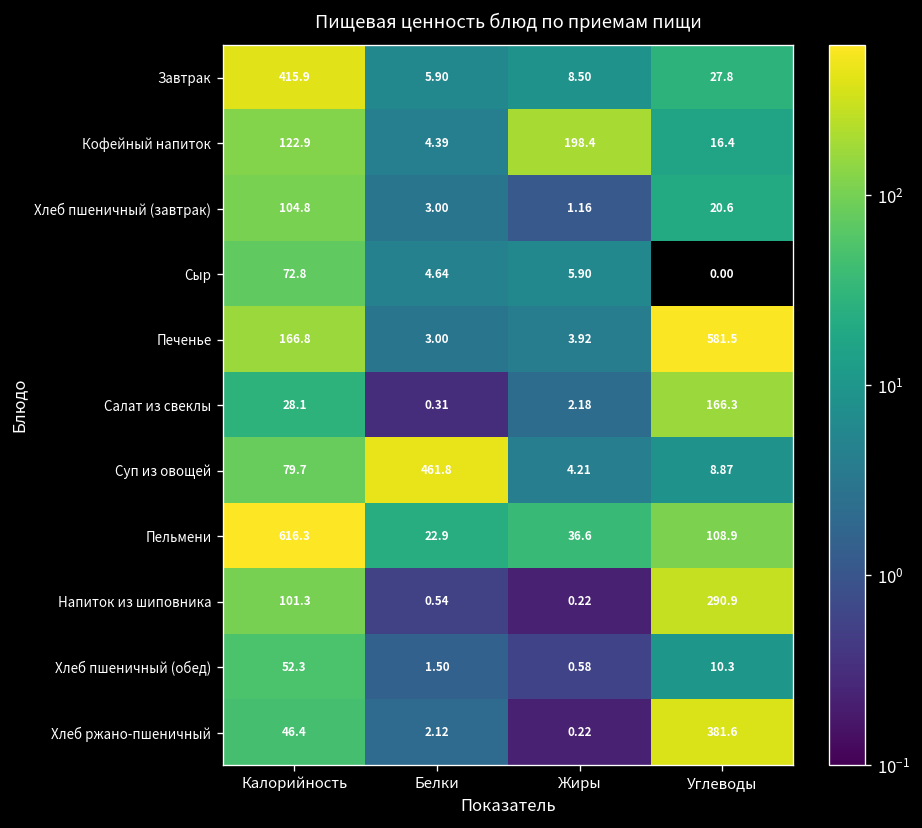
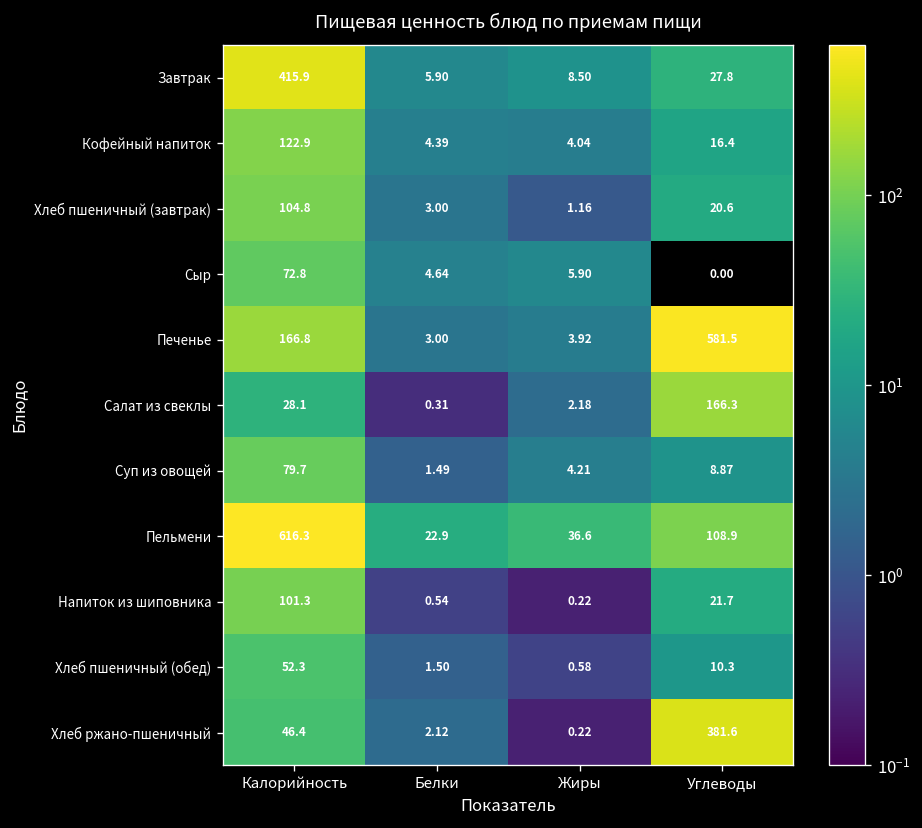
Кофейный напиток, Жиры: 198.4 -> 4.04
Суп из овощей, Белки: 461.8 -> 1.49
Напиток из шиповника, Углеводы: 290.9 -> 21.7
